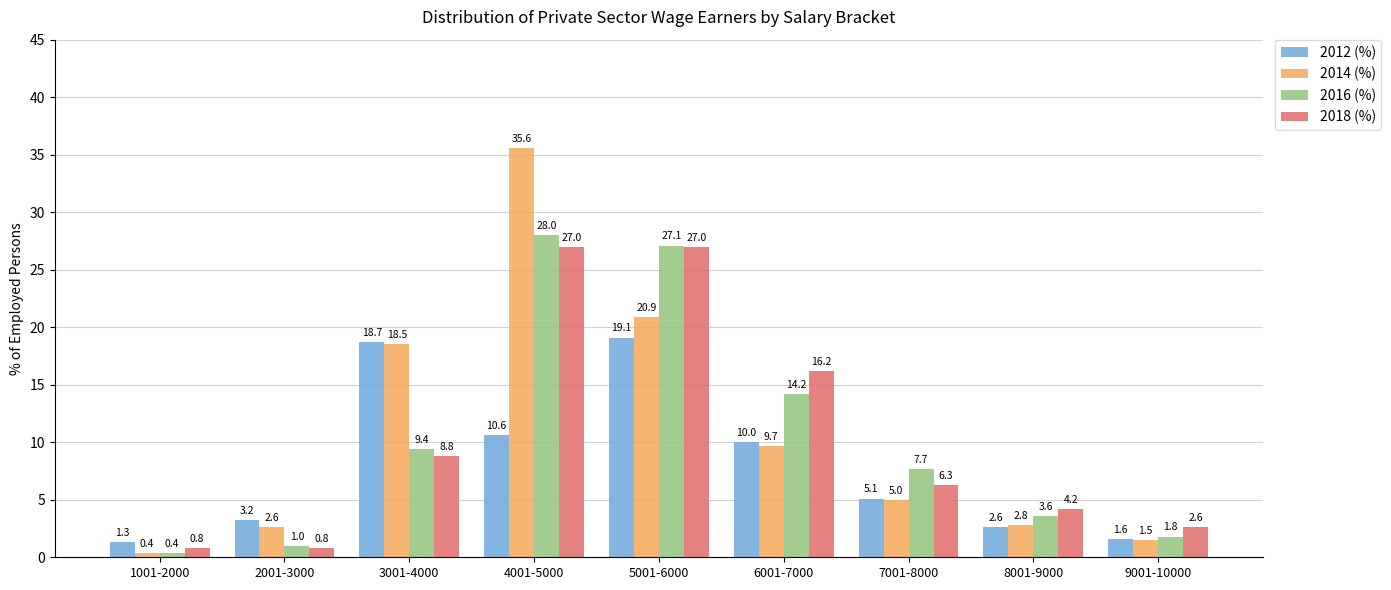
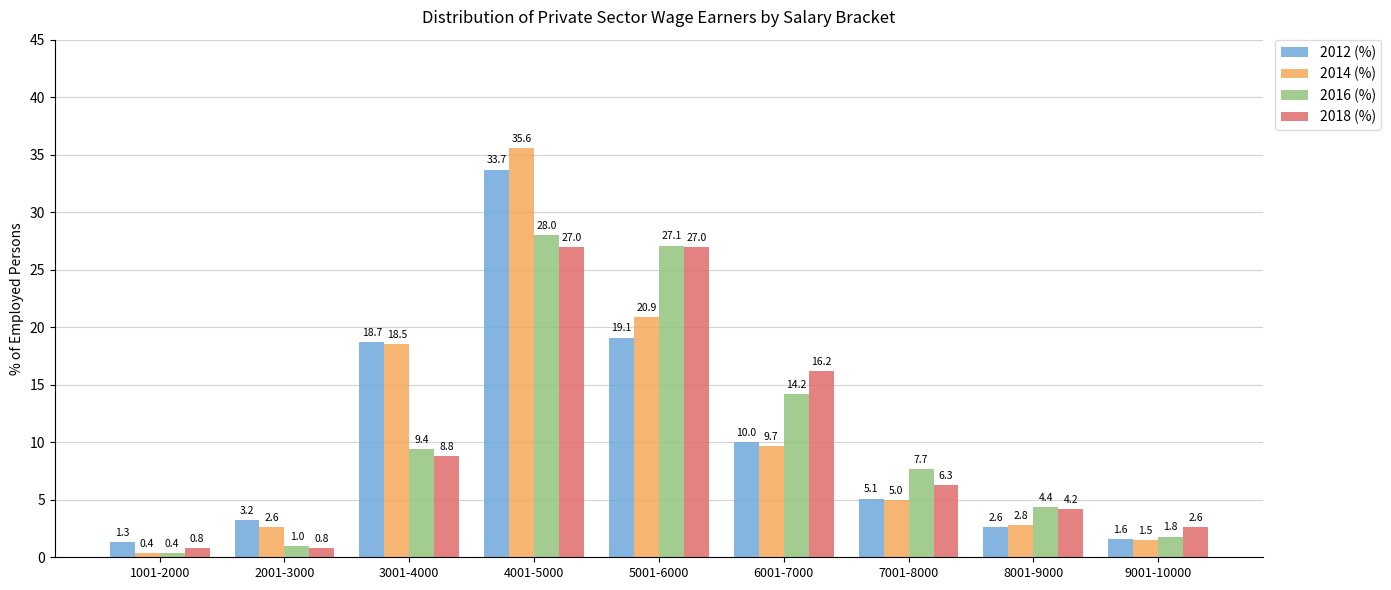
2012 (%), 4001-5000: 10.6 -> 33.7
2016 (%), 8001-9000: 3.6 -> 4.4
